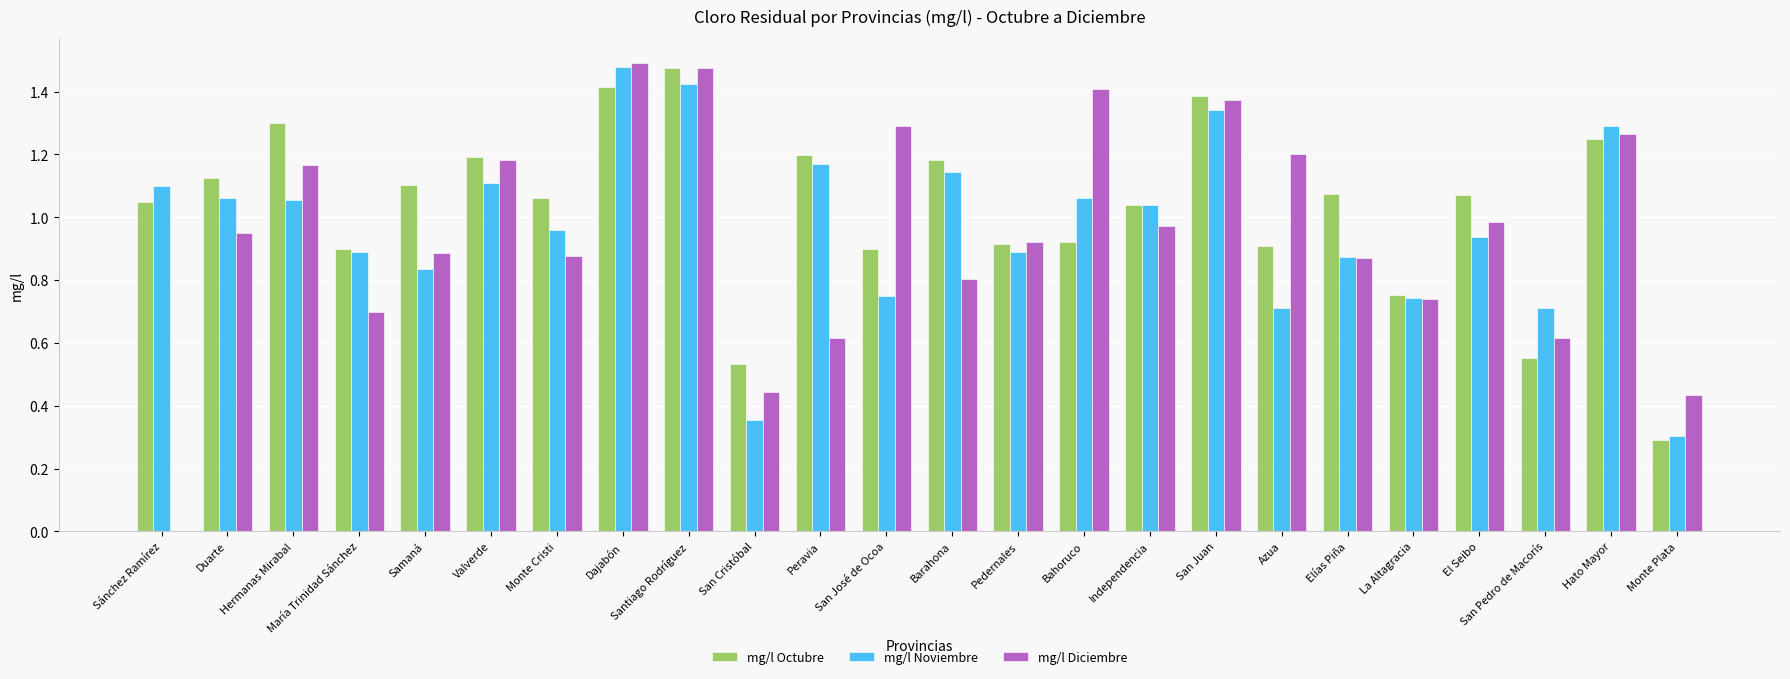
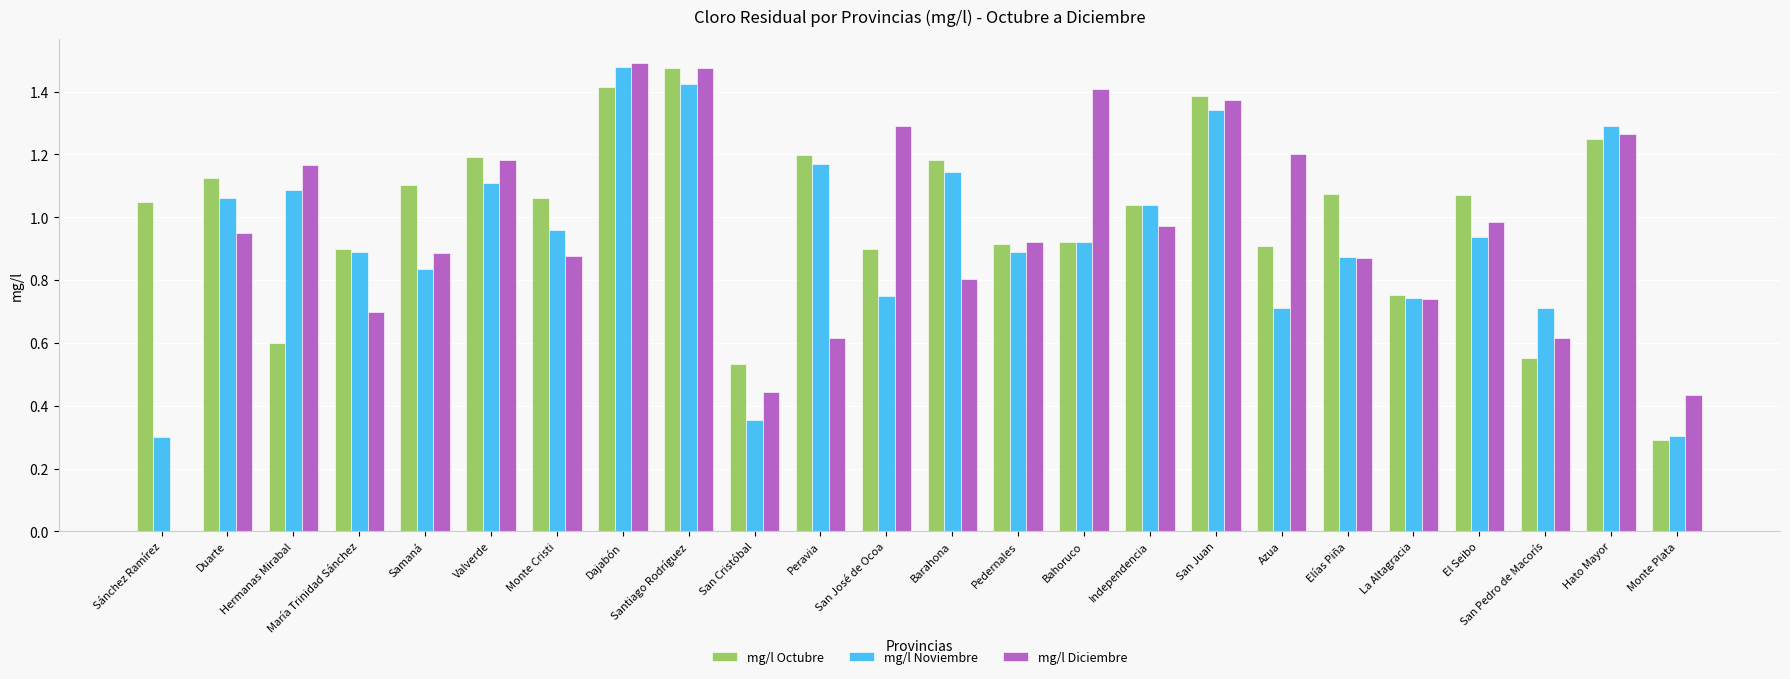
mg/l Noviembre, Sánchez Ramírez: 1.1 -> 0.3
mg/l Octubre, Hermanas Mirabal: 1.3 -> 0.6
mg/l Noviembre, Hermanas Mirabal: 1.06 -> 1.09
mg/l Noviembre, Bahoruco: 1.06 -> 0.92
